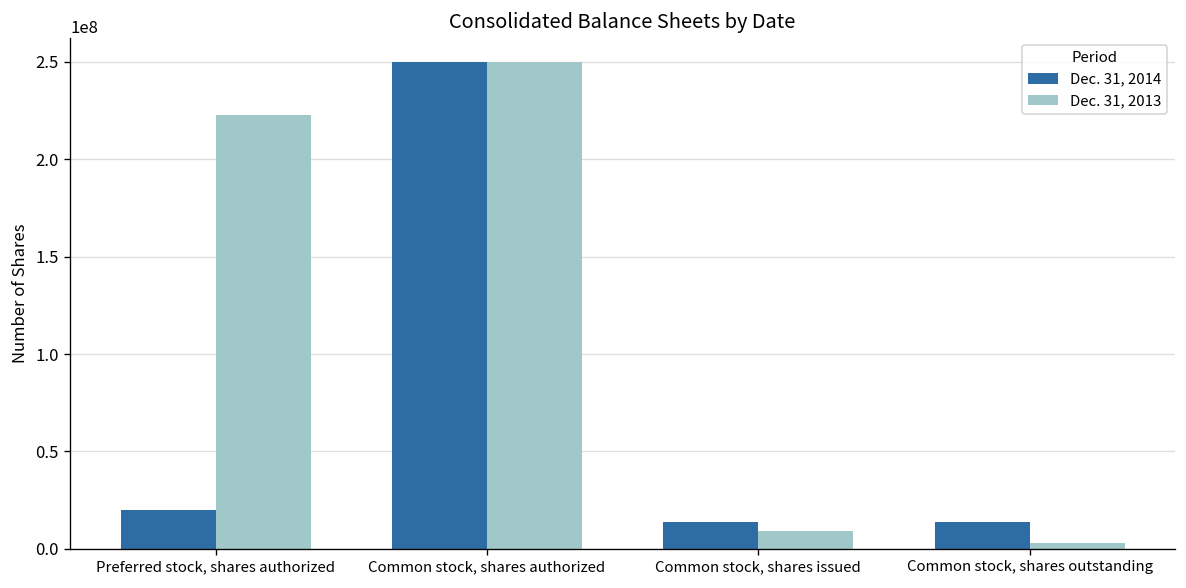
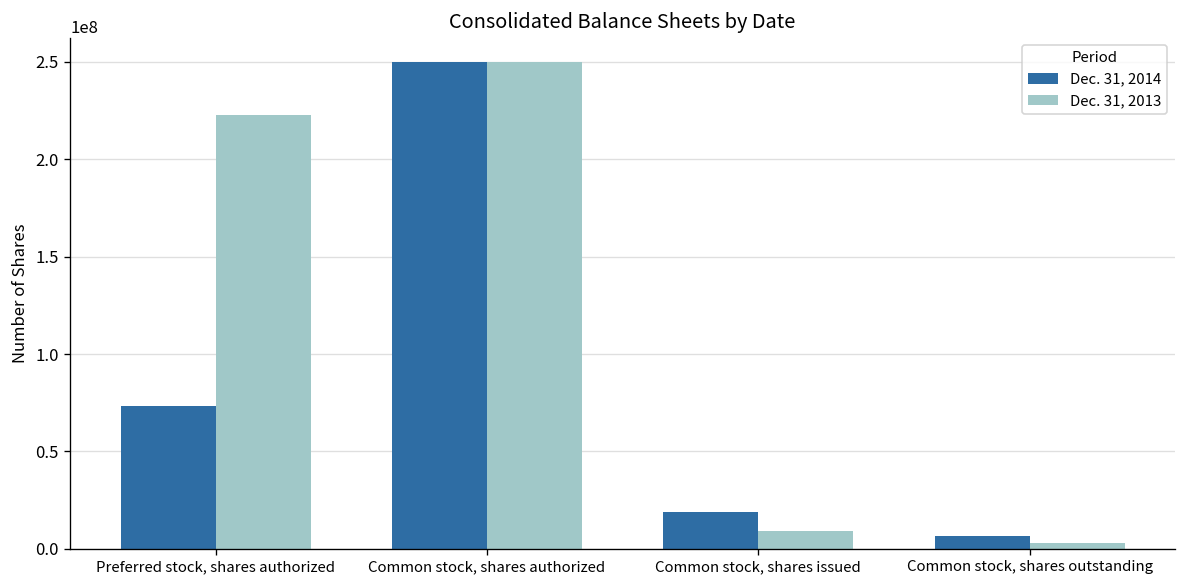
Dec. 31, 2014, Preferred stock, shares authorized: 20000000 -> 73000000
Dec. 31, 2014, Common stock, shares issued: 14000000 -> 19000000
Dec. 31, 2014, Common stock, shares outstanding: 14000000 -> 7000000
